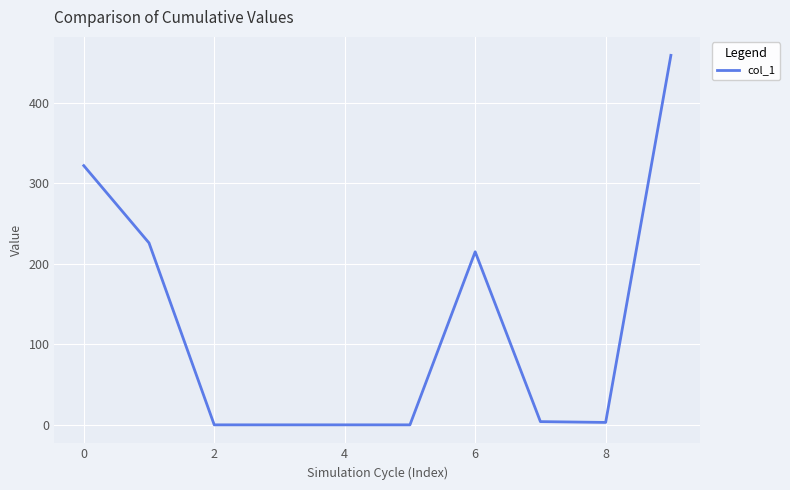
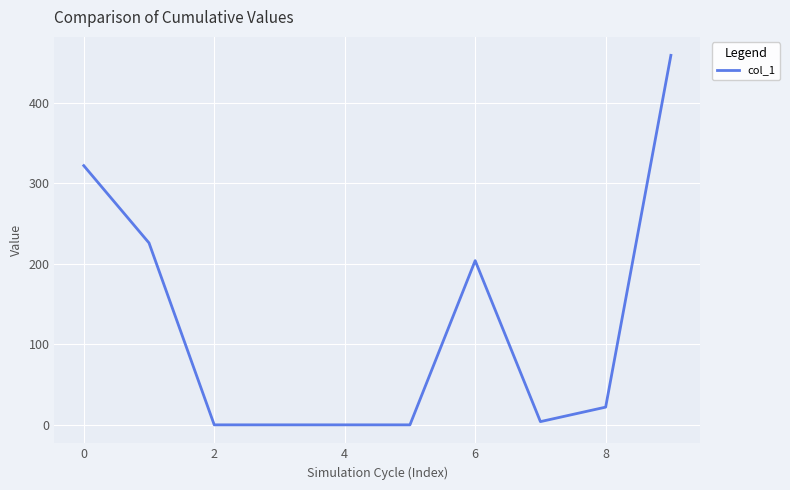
6: 220 -> 200
8: 0 -> 20
